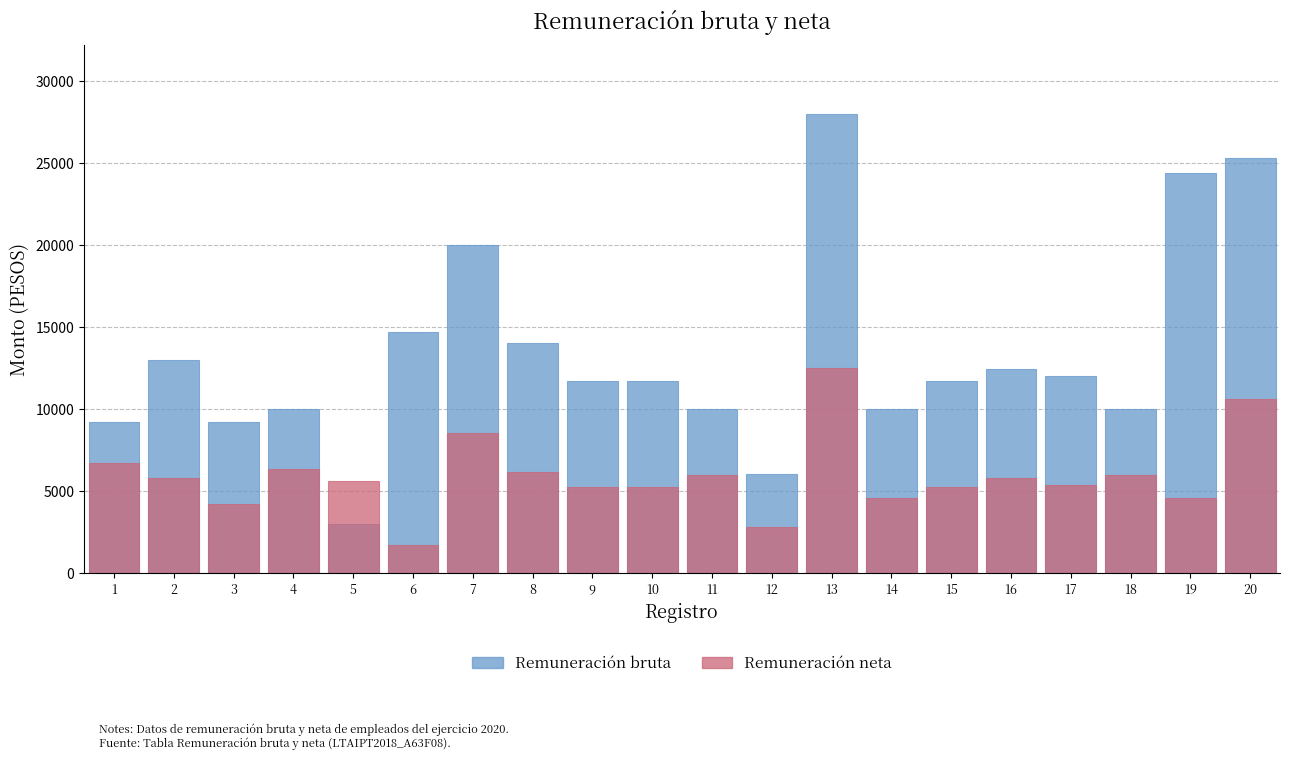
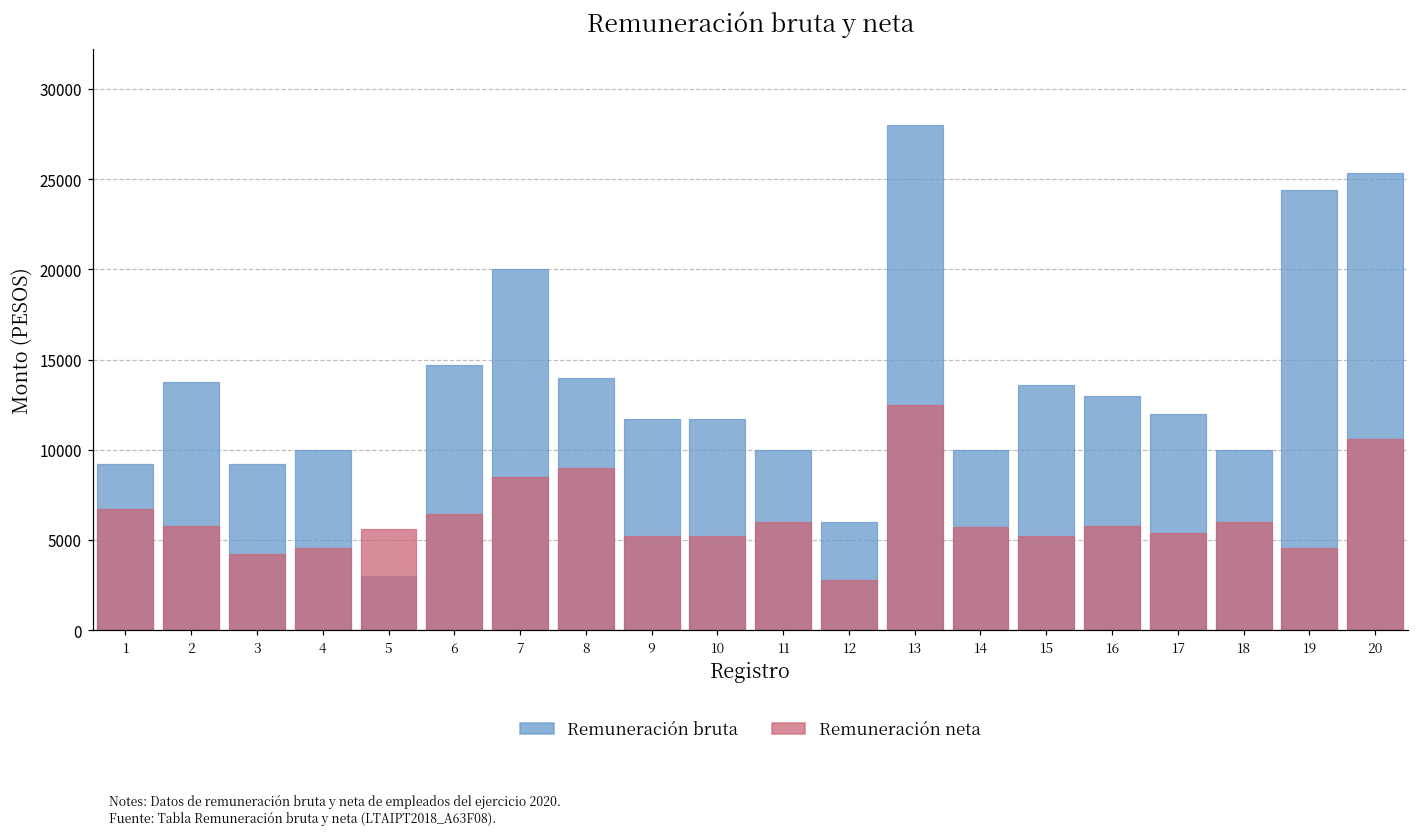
Remuneración bruta, 2: 13000 -> 13800
Remuneración neta, 4: 6300 -> 4500
Remuneración neta, 6: 1700 -> 6400
Remuneración neta, 8: 6200 -> 9000
Remuneración neta, 14: 4500 -> 5700
Remuneración bruta, 15: 11700 -> 13600
Remuneración bruta, 16: 12400 -> 13000
